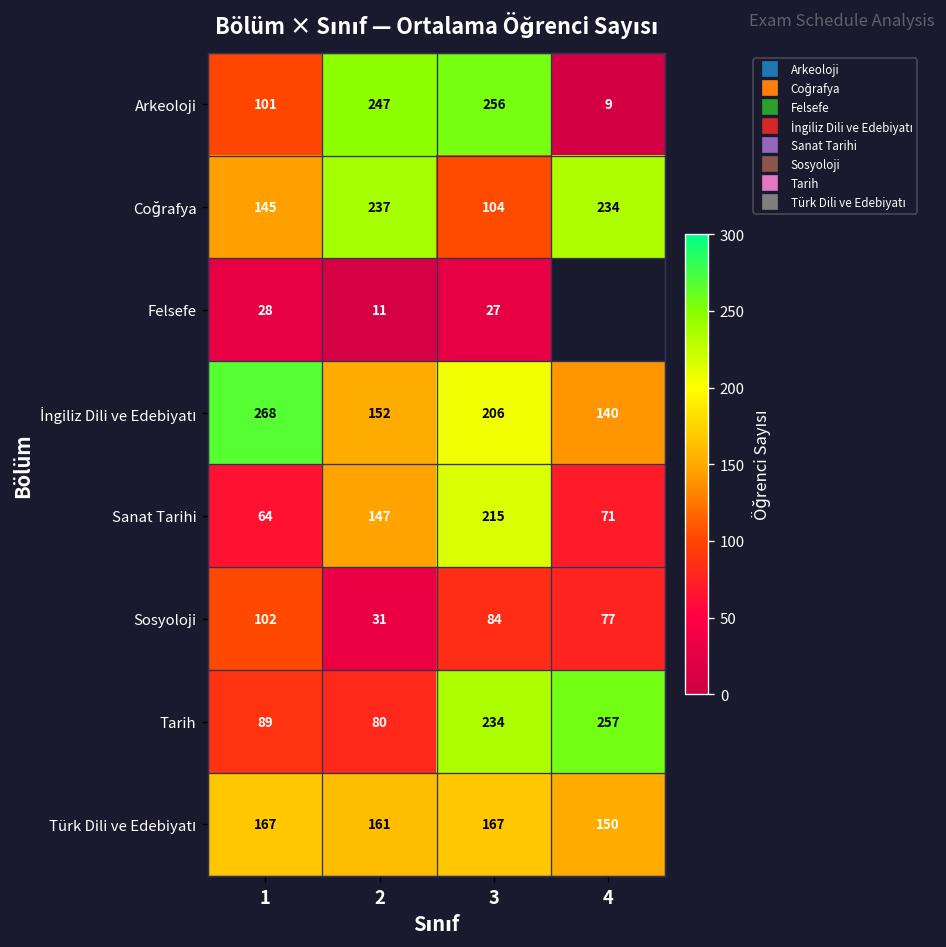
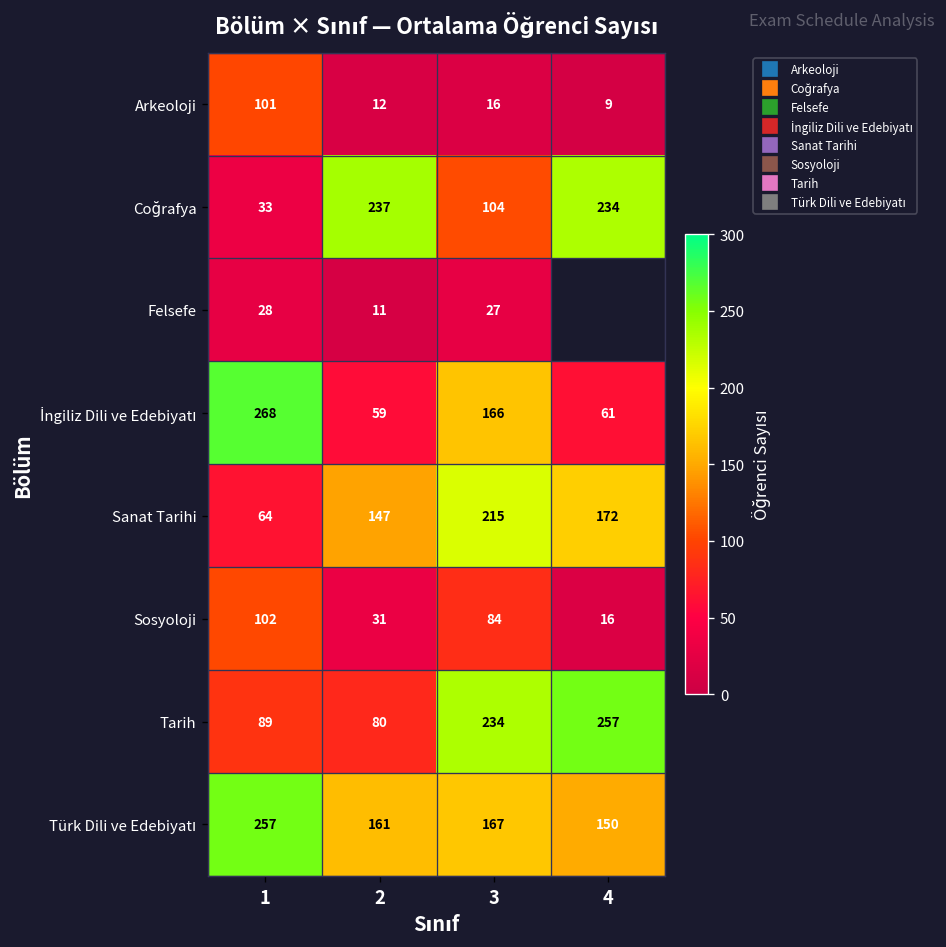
Arkeoloji, 2: 247 -> 12
Arkeoloji, 3: 256 -> 16
Coğrafya, 1: 145 -> 33
İngiliz Dili ve Edebiyatı, 2: 152 -> 59
İngiliz Dili ve Edebiyatı, 3: 206 -> 166
İngiliz Dili ve Edebiyatı, 4: 140 -> 61
Sanat Tarihi, 4: 71 -> 172
Sosyoloji, 4: 77 -> 16
Türk Dili ve Edebiyatı, 1: 167 -> 257
